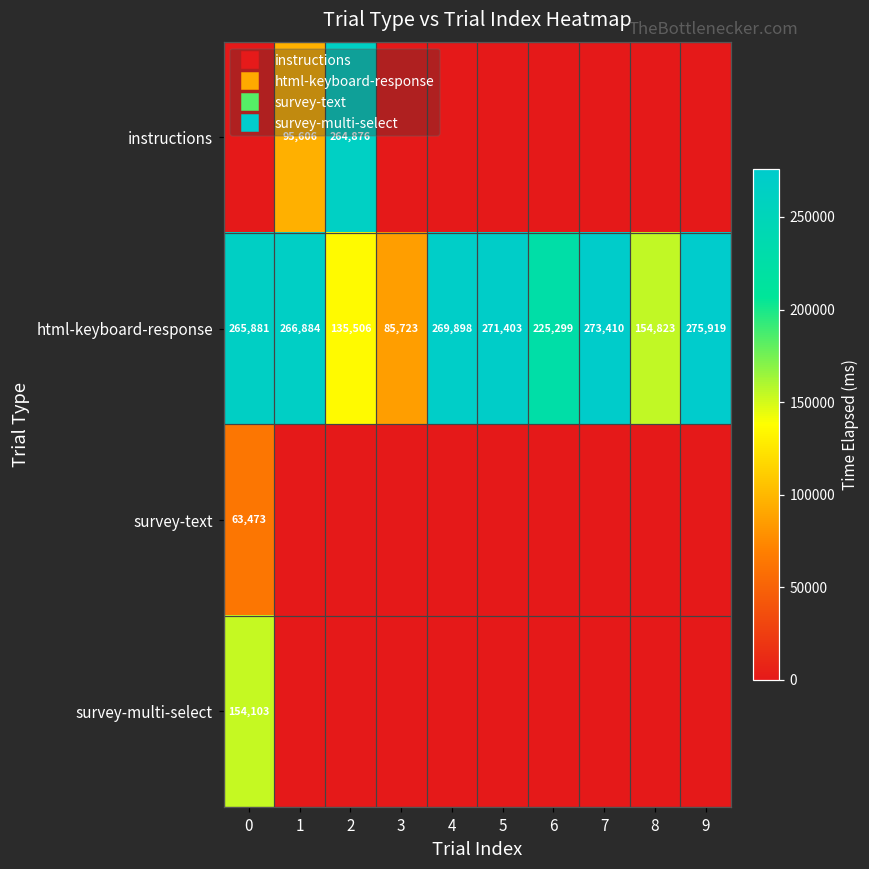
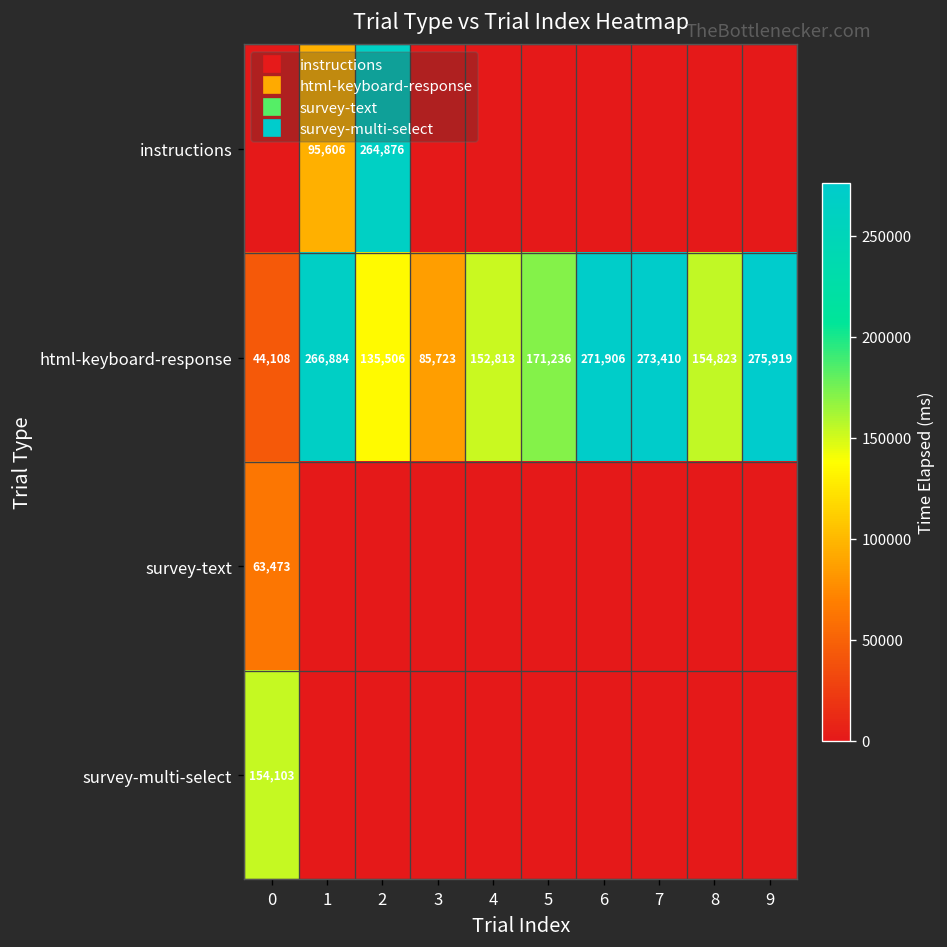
html-keyboard-response, 0: 265,881 -> 44,108
html-keyboard-response, 4: 269,898 -> 152,813
html-keyboard-response, 5: 271,403 -> 171,236
html-keyboard-response, 6: 225,299 -> 271,906
